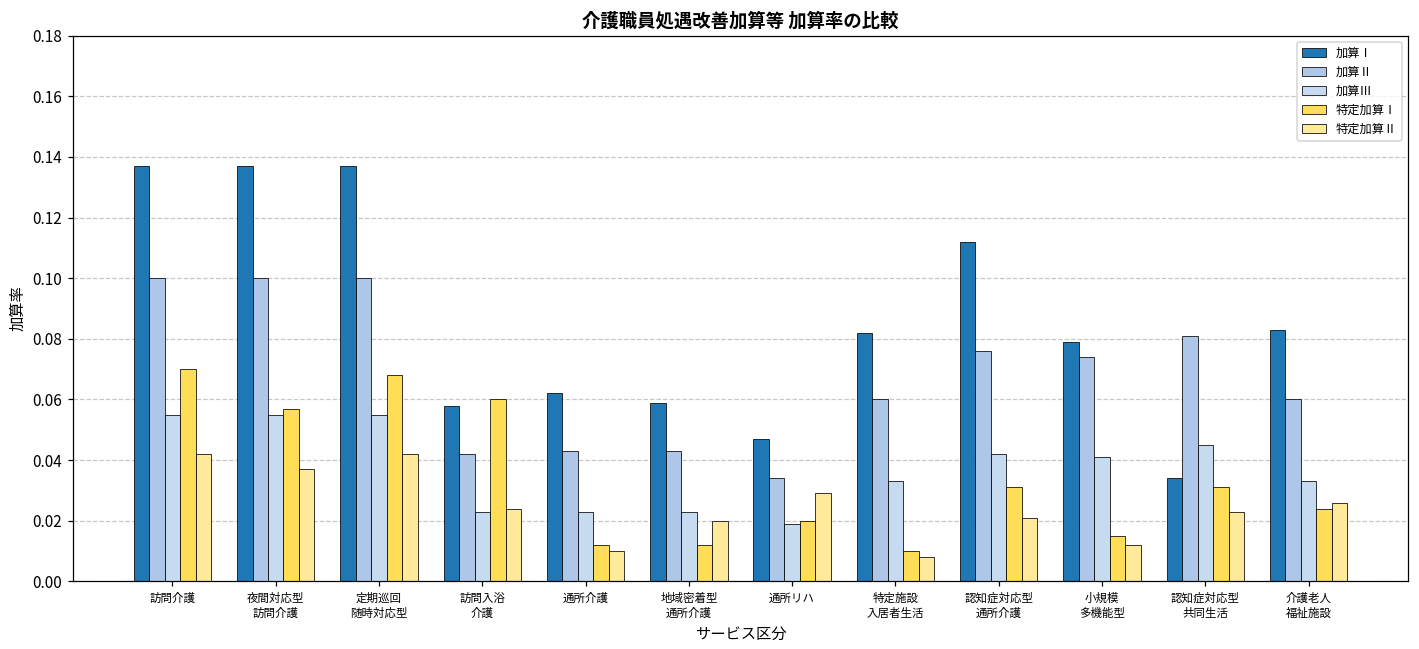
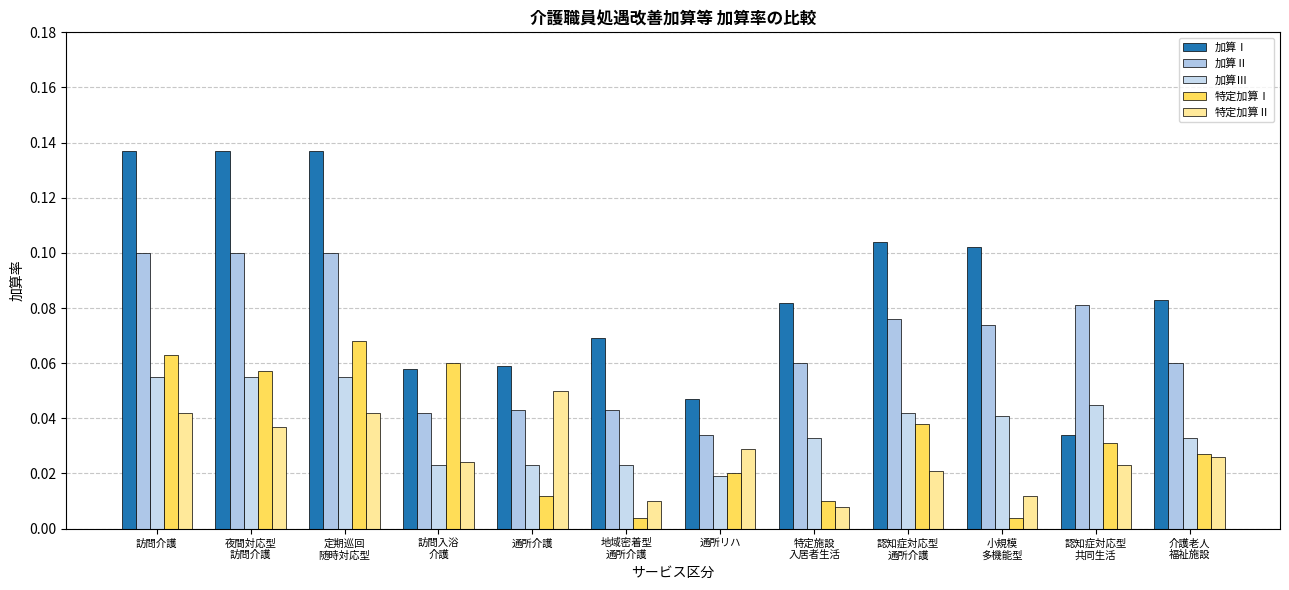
特定加算Ⅰ, 訪問介護: 0.070 -> 0.063
加算Ⅰ, 通所介護: 0.062 -> 0.059
特定加算Ⅱ, 通所介護: 0.01 -> 0.05
加算Ⅰ, 地域密着型 通所介護: 0.059 -> 0.069
特定加算Ⅰ, 地域密着型 通所介護: 0.012 -> 0.004
特定加算Ⅱ, 地域密着型 通所介護: 0.02 -> 0.01
加算Ⅰ, 認知症対応型 通所介護: 0.112 -> 0.104
特定加算Ⅰ, 認知症対応型 通所介護: 0.031 -> 0.038
加算Ⅰ, 小規模 多機能型: 0.079 -> 0.102
特定加算Ⅰ, 小規模 多機能型: 0.015 -> 0.004
特定加算Ⅰ, 介護老人 福祉施設: 0.024 -> 0.027
